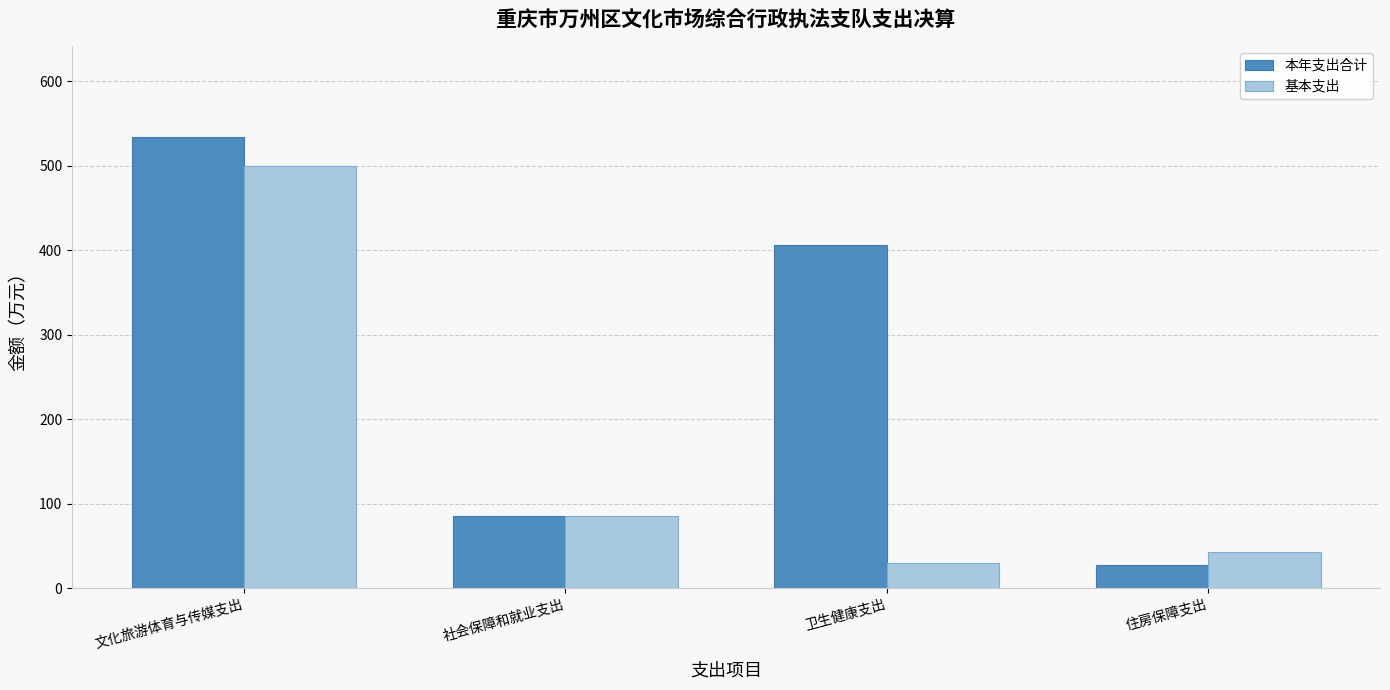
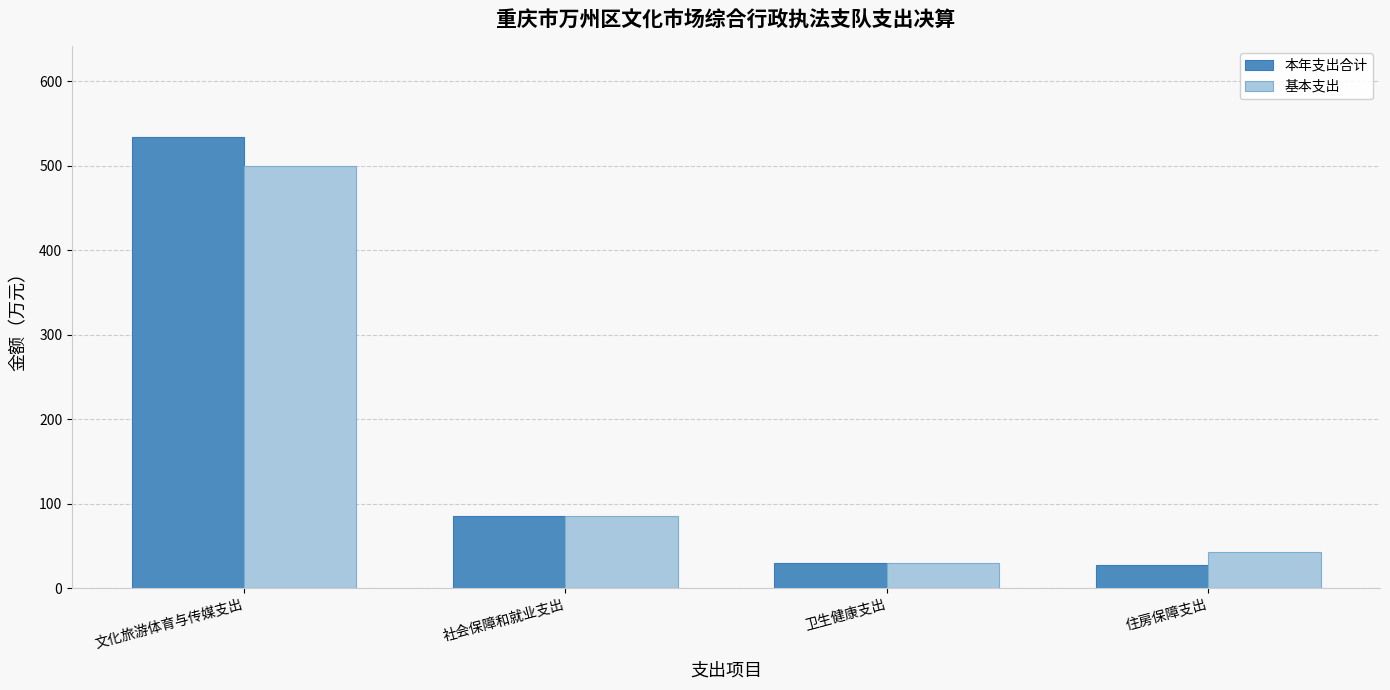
本年支出合计, 卫生健康支出: 410 -> 30
